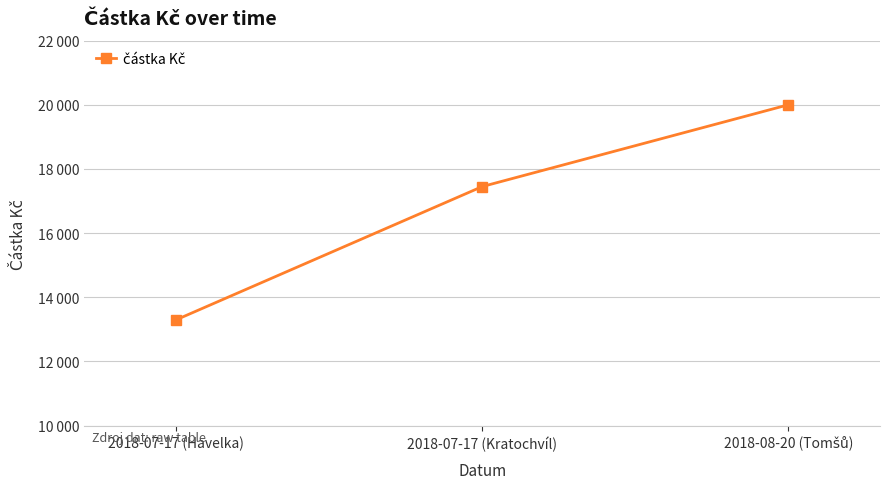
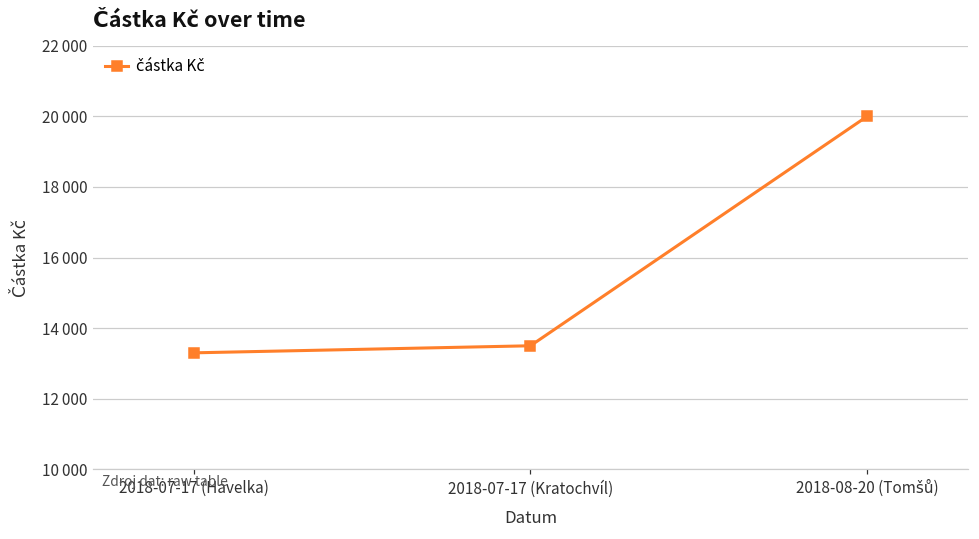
2018-07-17 (Kratochvíl): 17500 -> 13500
